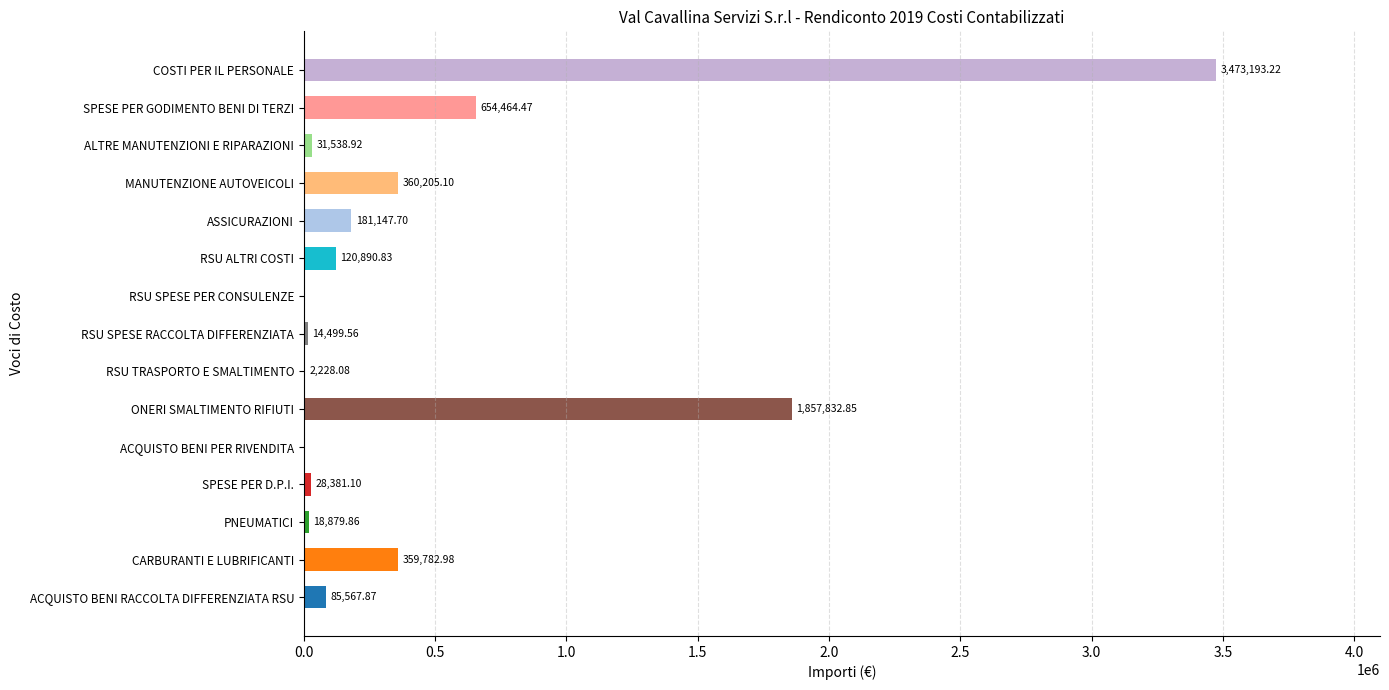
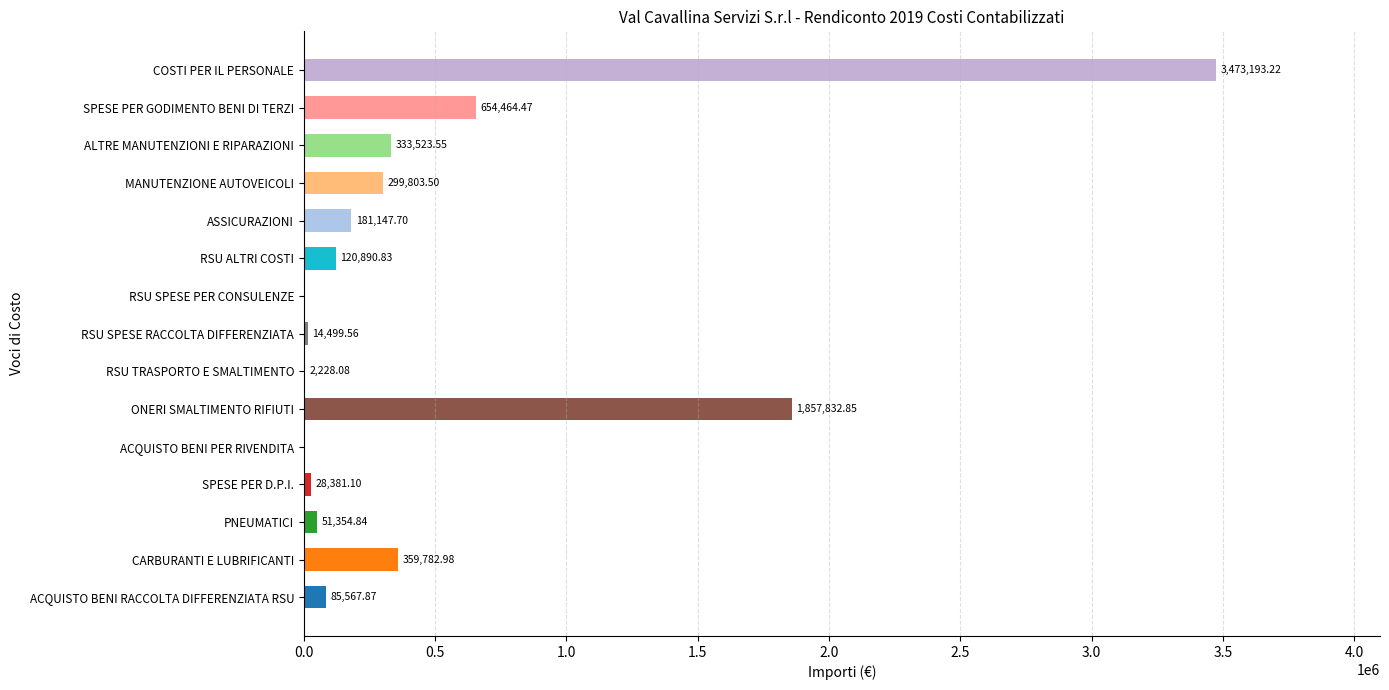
ALTRE MANUTENZIONI E RIPARAZIONI: 31,538.92 -> 333,523.55
MANUTENZIONE AUTOVEICOLI: 360,205.10 -> 299,803.50
PNEUMATICI: 18,879.86 -> 51,354.84
